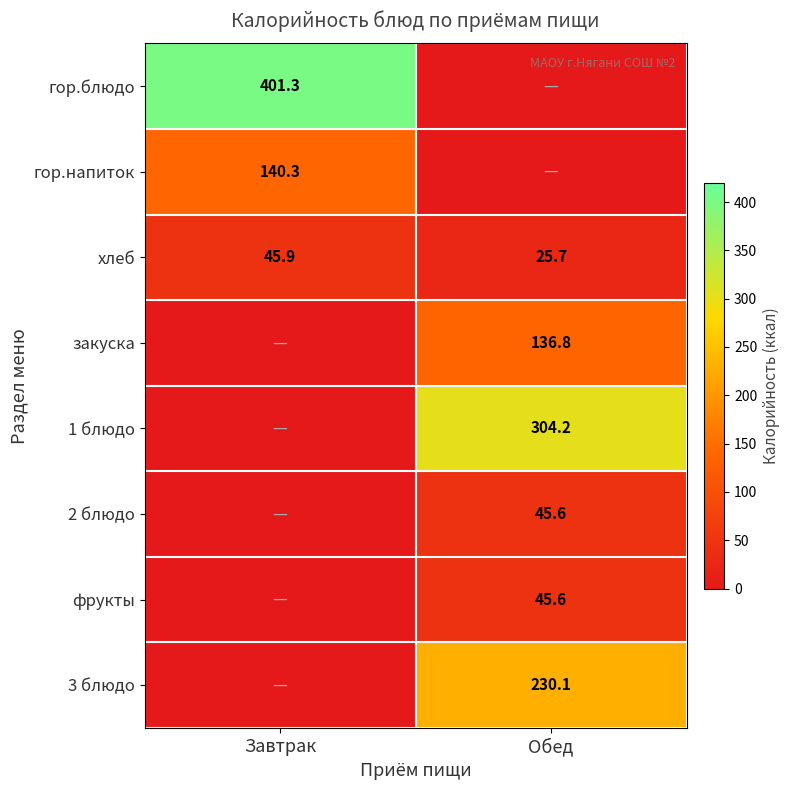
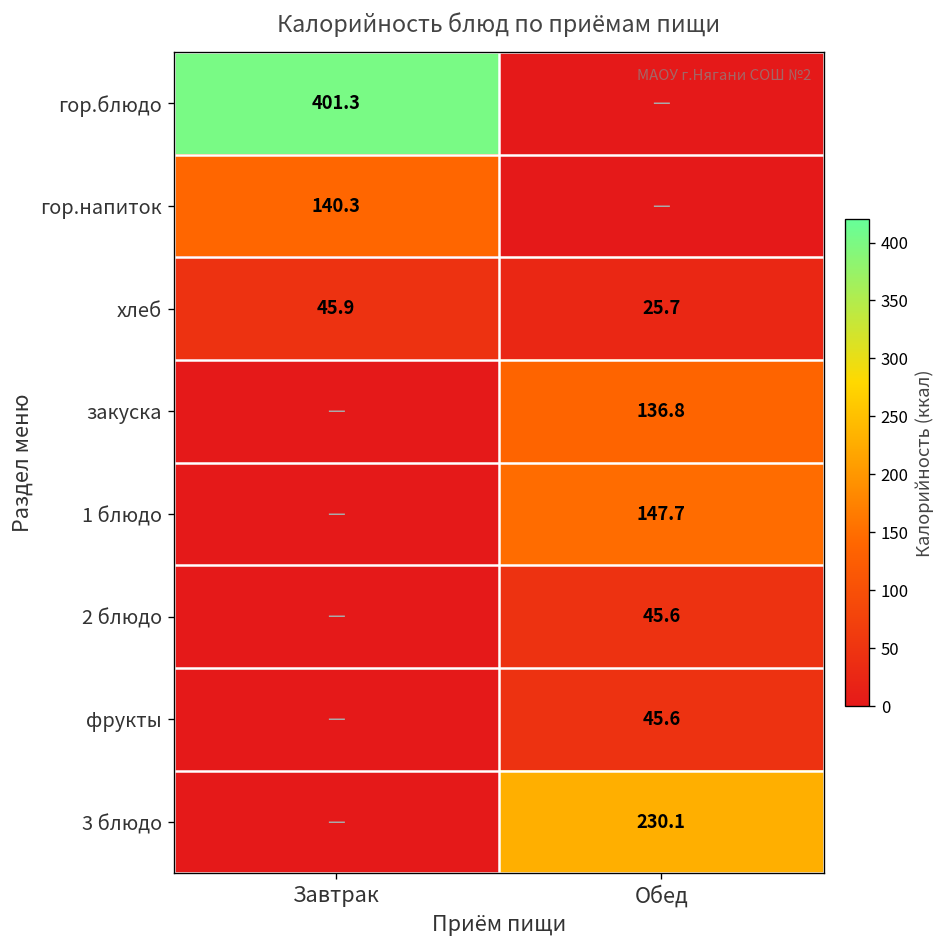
1 блюдо, Обед: 304.2 -> 147.7
